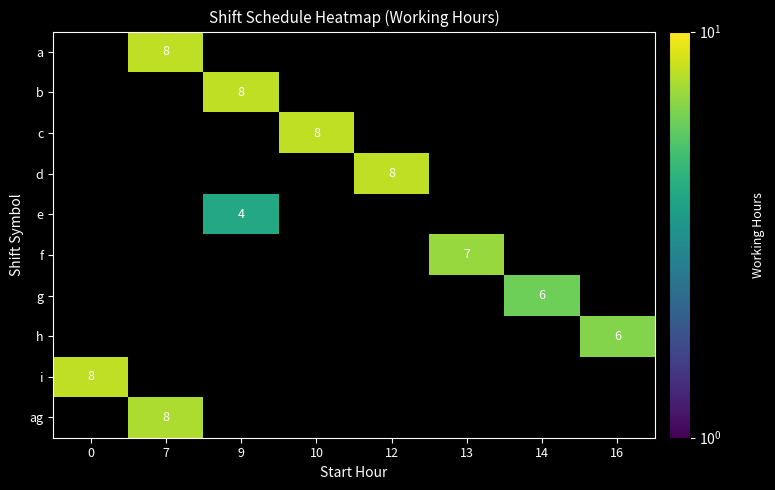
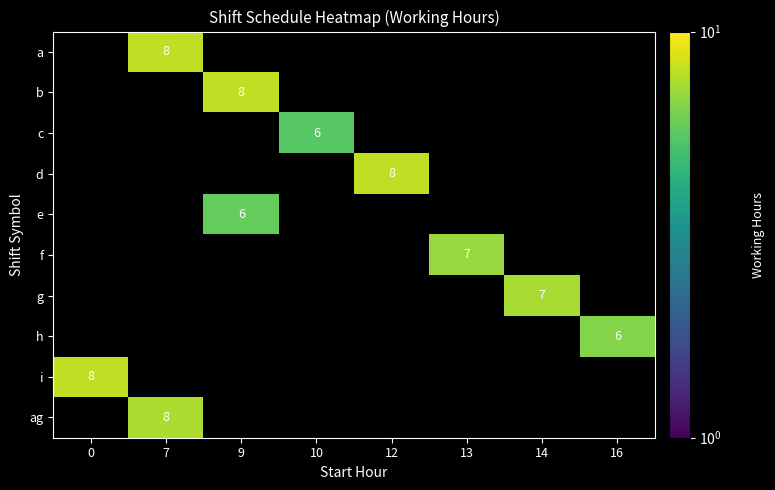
c, 10: 8 -> 6
e, 9: 4 -> 6
g, 14: 6 -> 7
